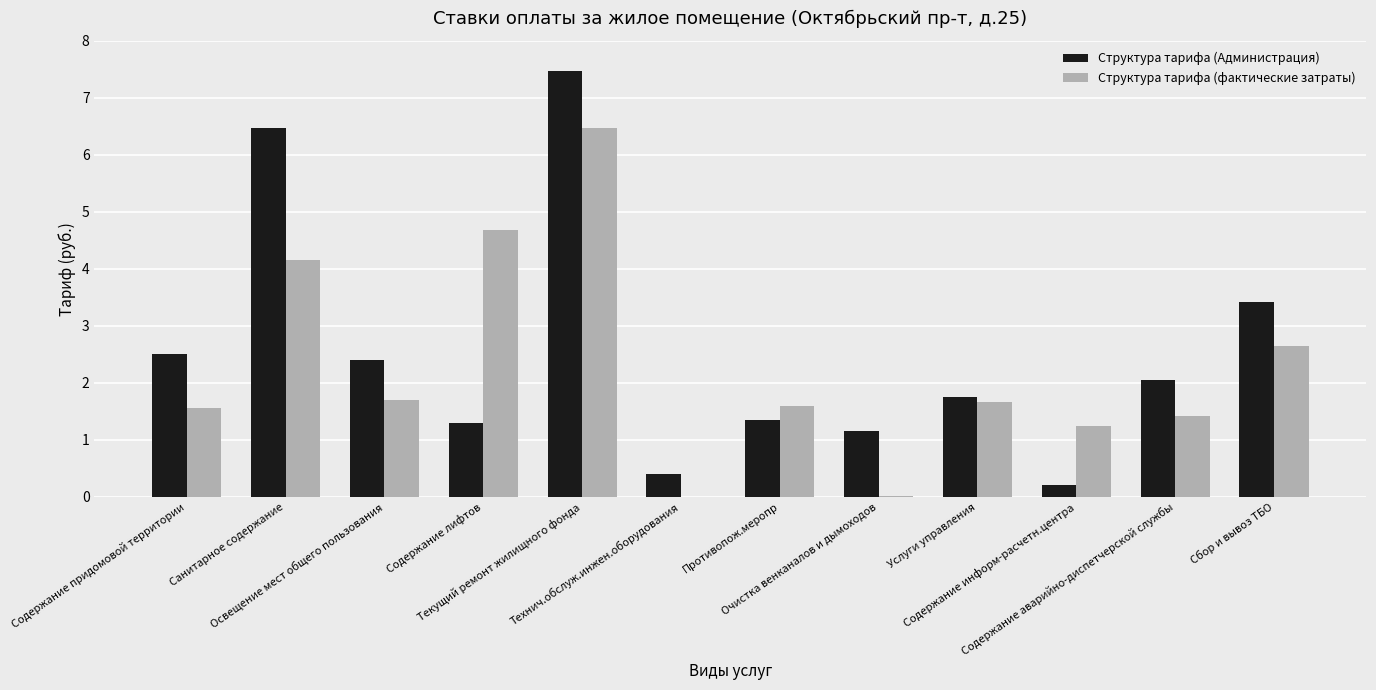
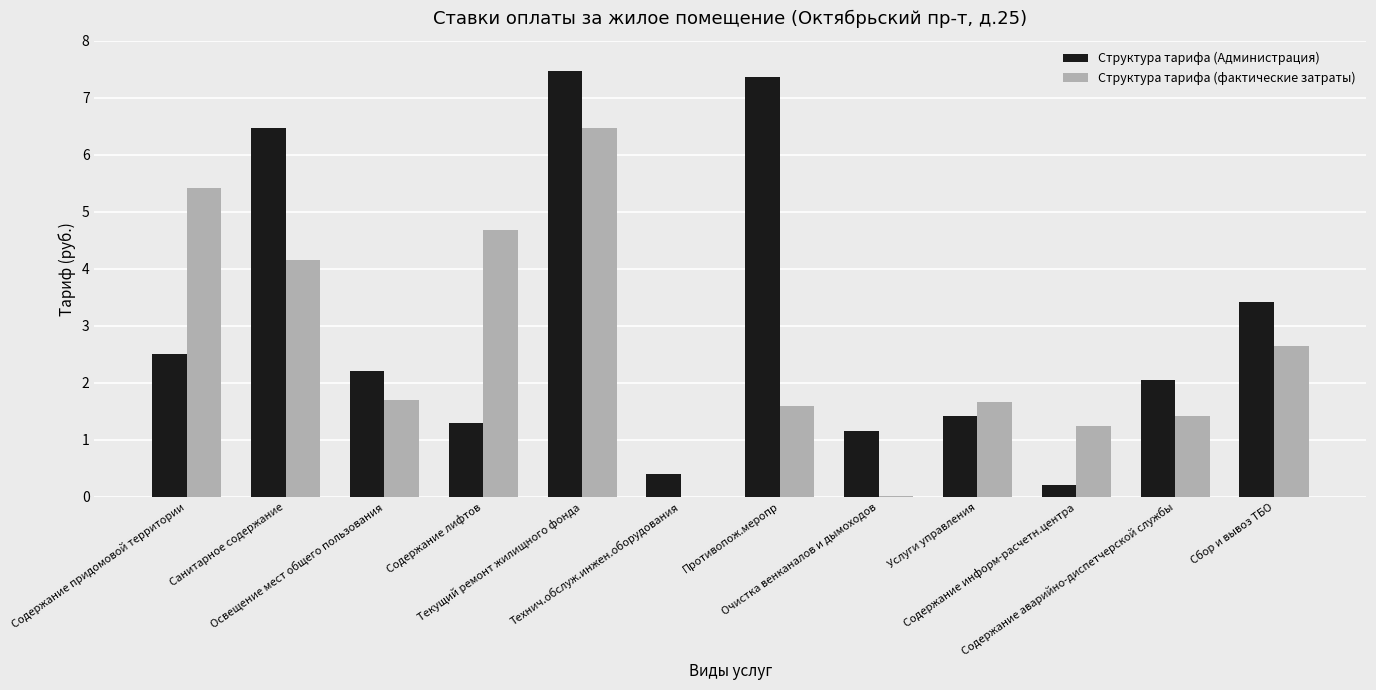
Структура тарифа (фактические затраты), Содержание придомовой территории: 1.6 -> 5.4
Структура тарифа (Администрация), Освещение мест общего пользования: 2.4 -> 2.2
Структура тарифа (Администрация), Противопож.меропр: 1.4 -> 7.4
Структура тарифа (Администрация), Услуги управления: 1.8 -> 1.4
